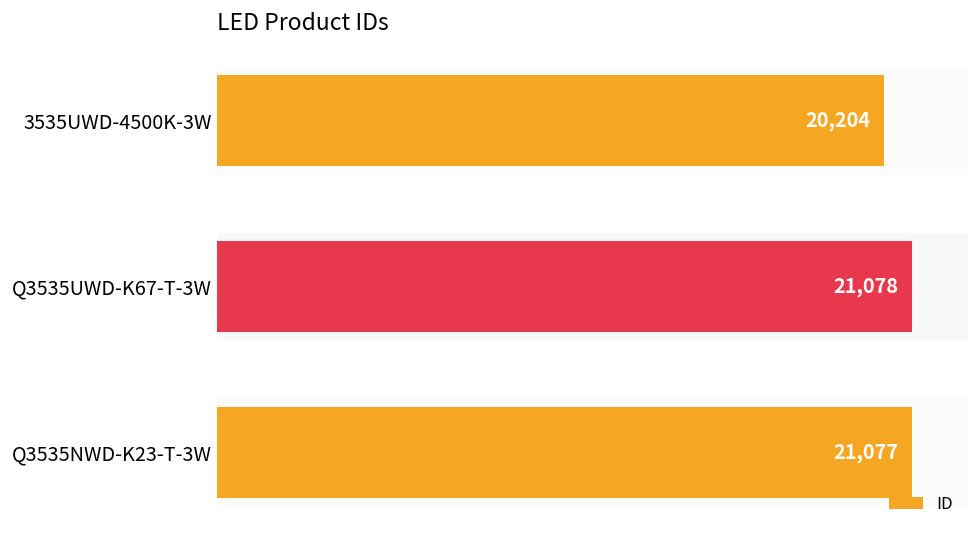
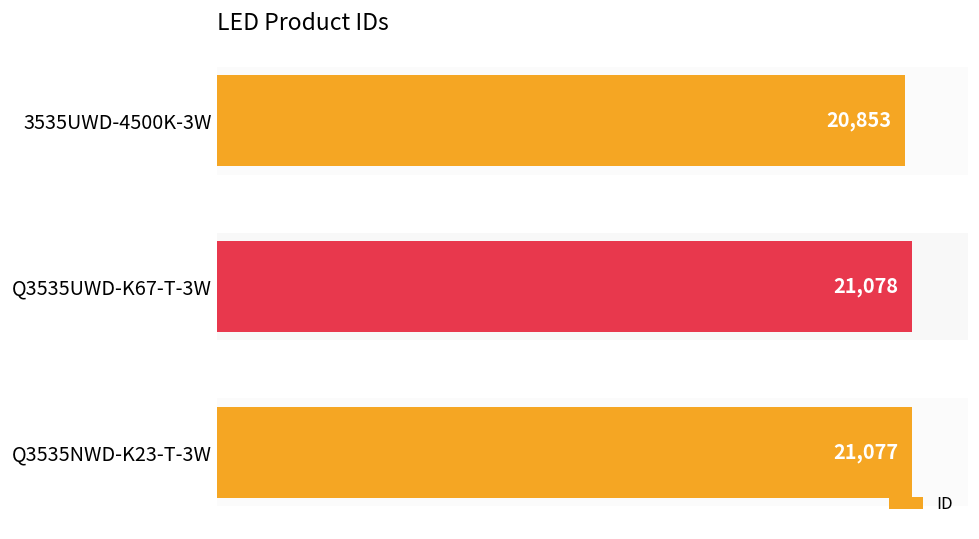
3535UWD-4500K-3W: 20,204 -> 20,853
